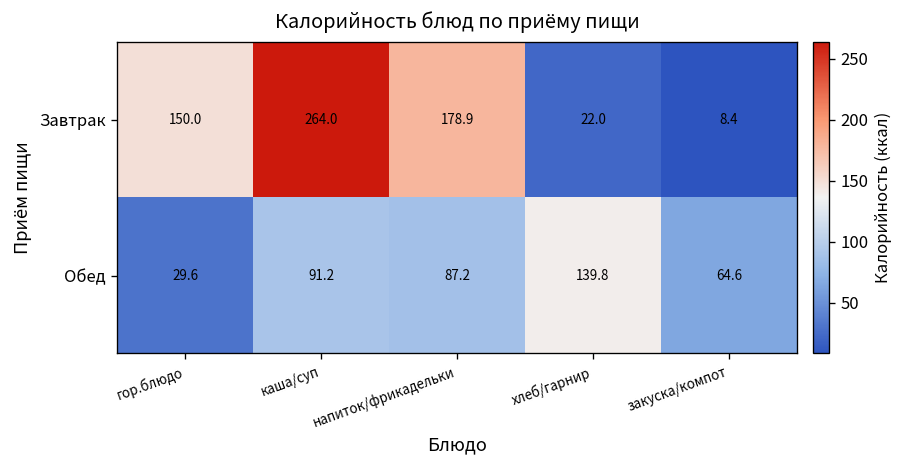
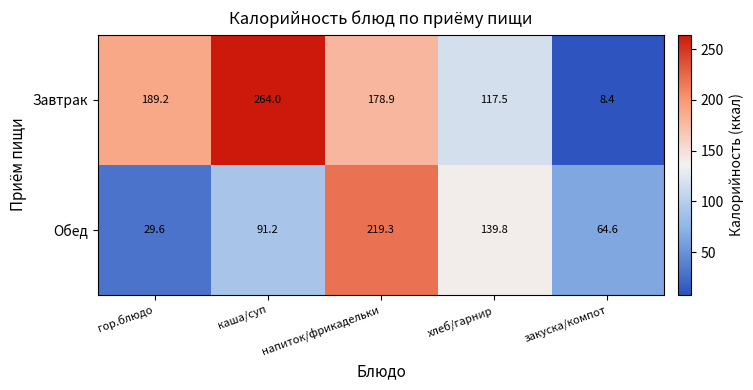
Завтрак, гор.блюдо: 150.0 -> 189.2
Завтрак, хлеб/гарнир: 22.0 -> 117.5
Обед, напиток/фрикадельки: 87.2 -> 219.3
